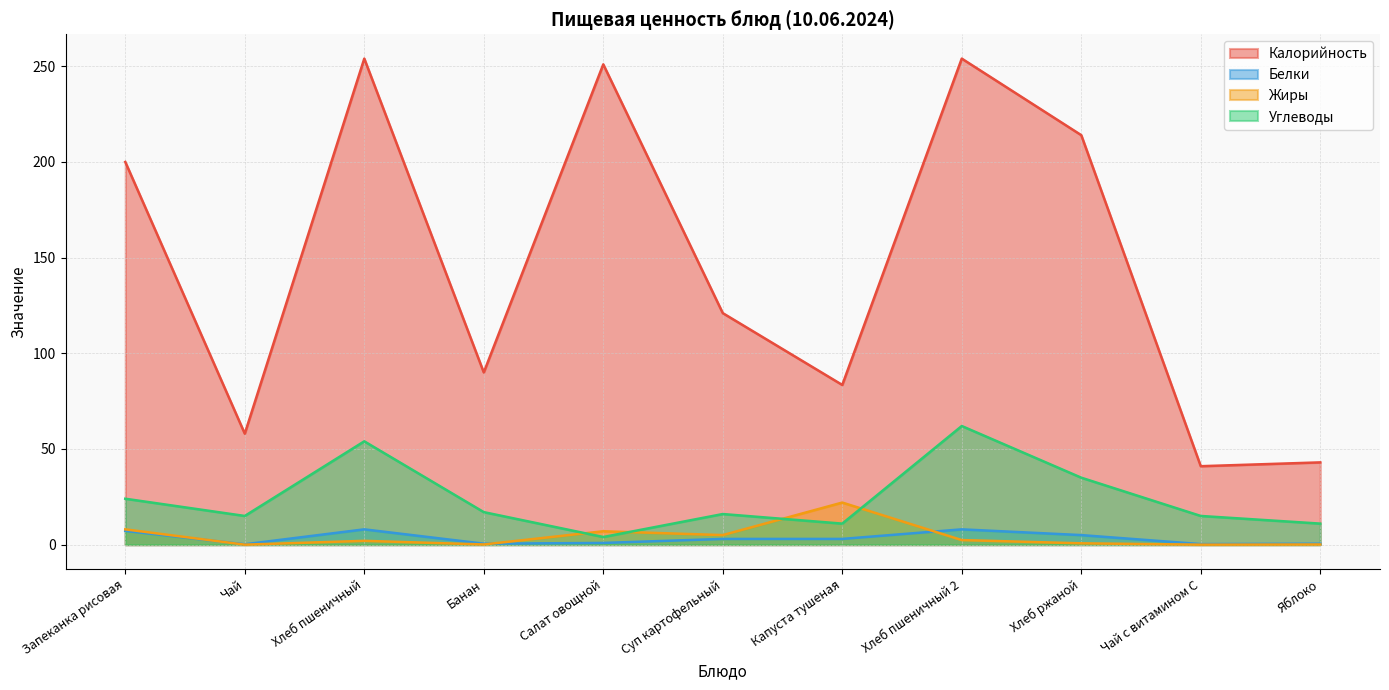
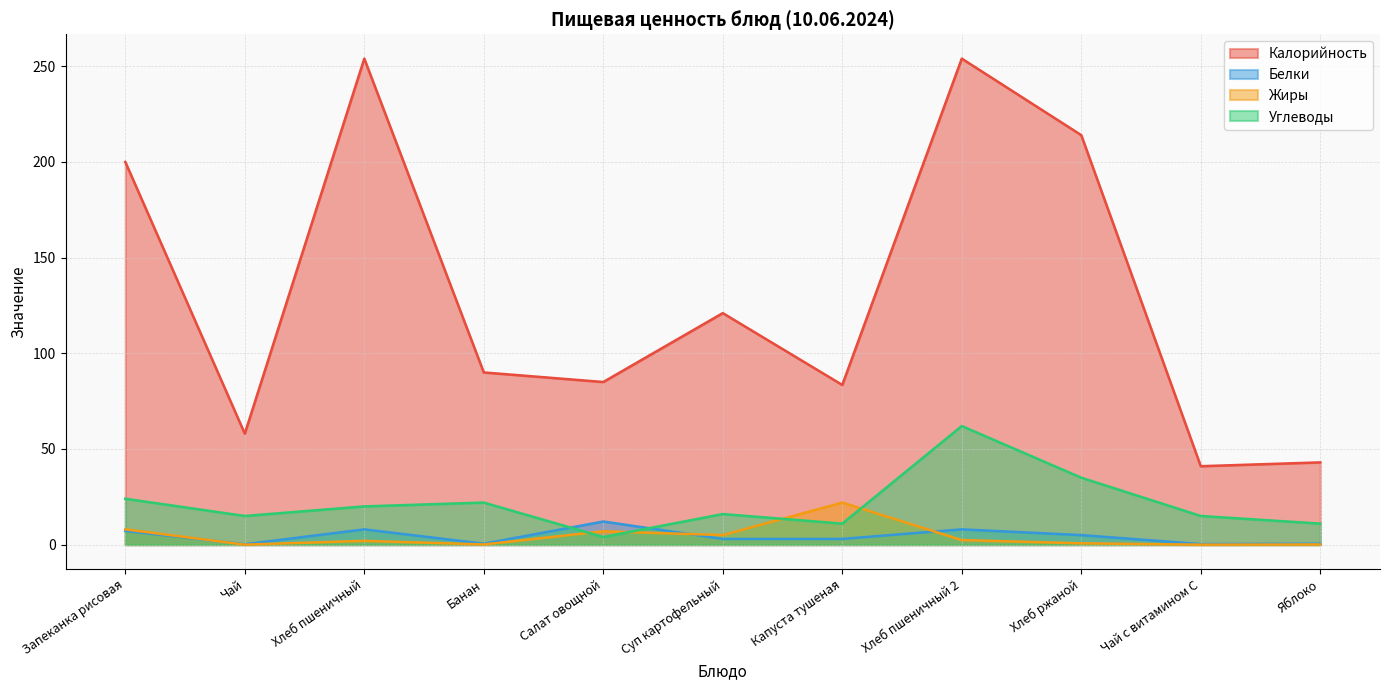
Углеводы, Хлеб пшеничный: 54 -> 20
Углеводы, Банан: 17 -> 22
Калорийность, Салат овощной: 251 -> 85
Белки, Салат овощной: 1 -> 12
